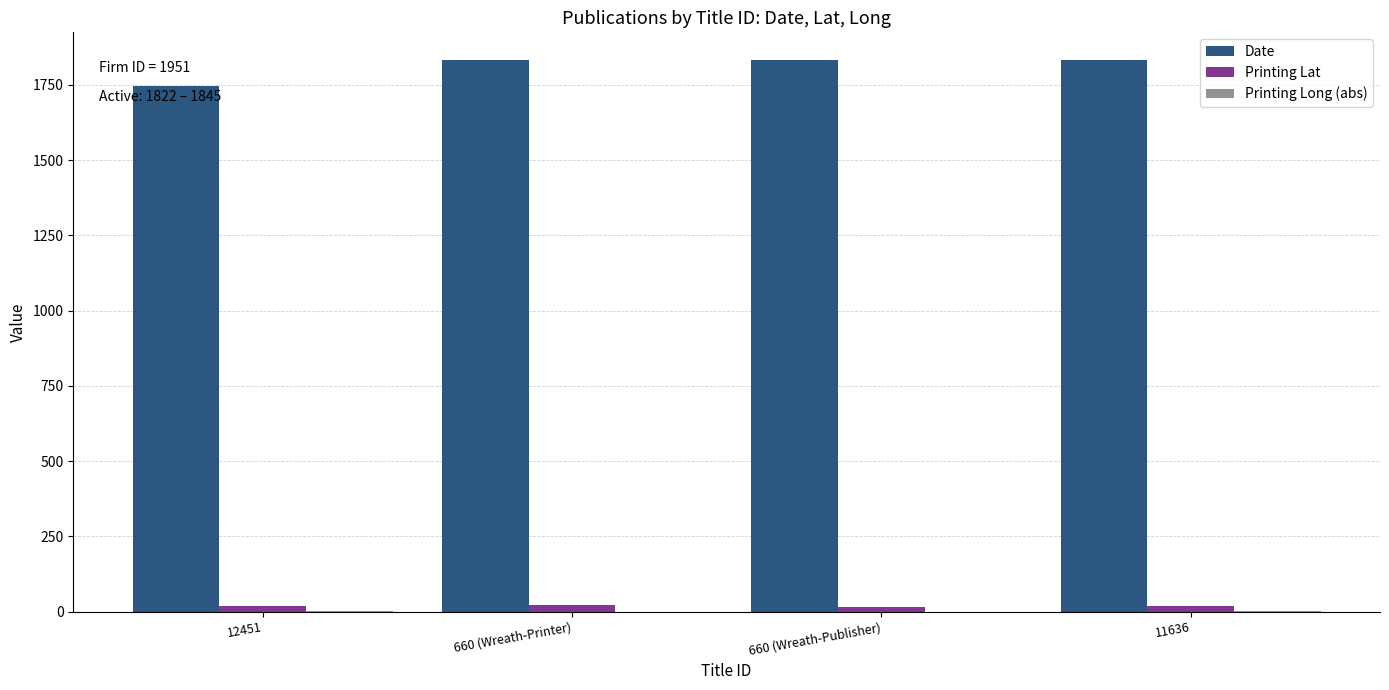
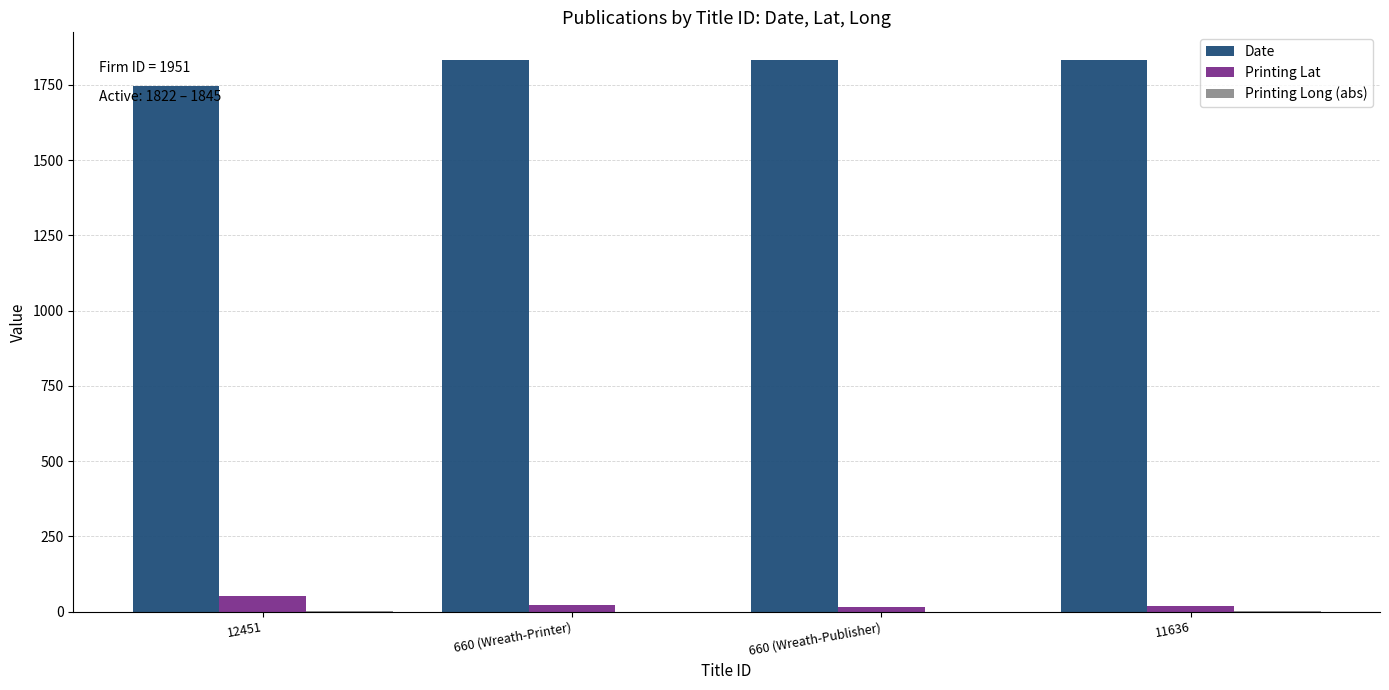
Printing Lat, 12451: 20 -> 50
